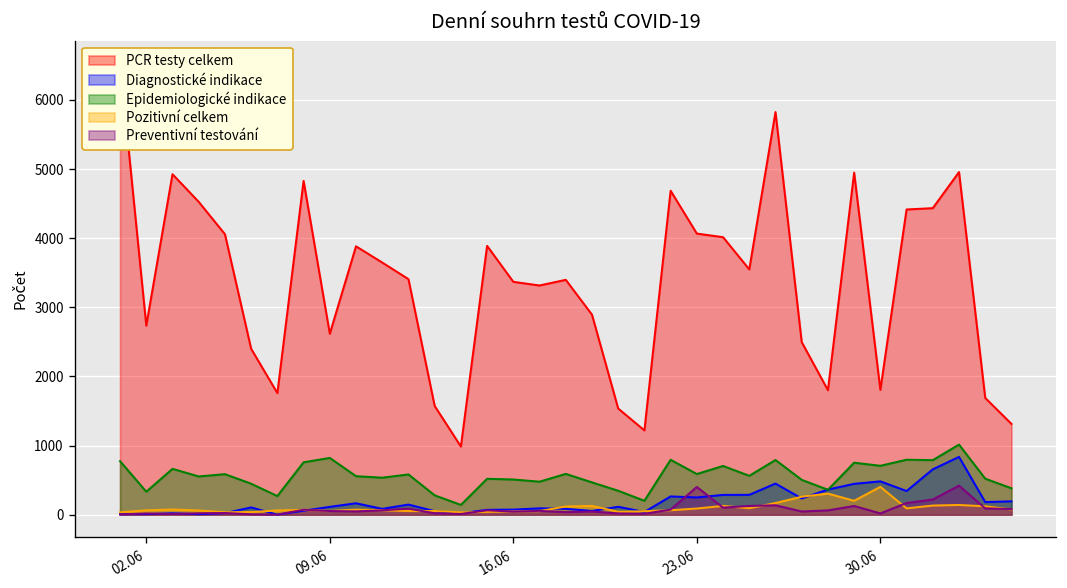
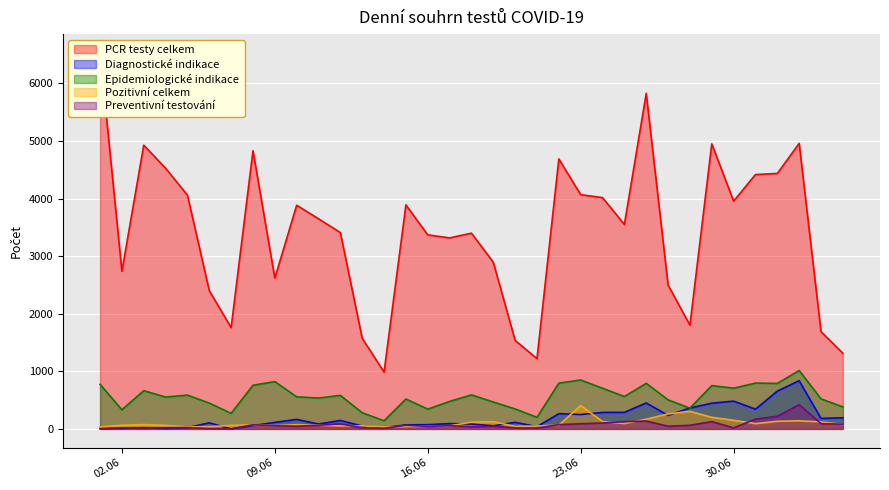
Epidemiologické indikace, 16.06: 500 -> 300
Epidemiologické indikace, 23.06: 600 -> 800
Pozitivní celkem, 23.06: 100 -> 400
Preventivní testování, 23.06: 400 -> 100
PCR testy celkem, 30.06: 1800 -> 4000
Pozitivní celkem, 30.06: 400 -> 100
